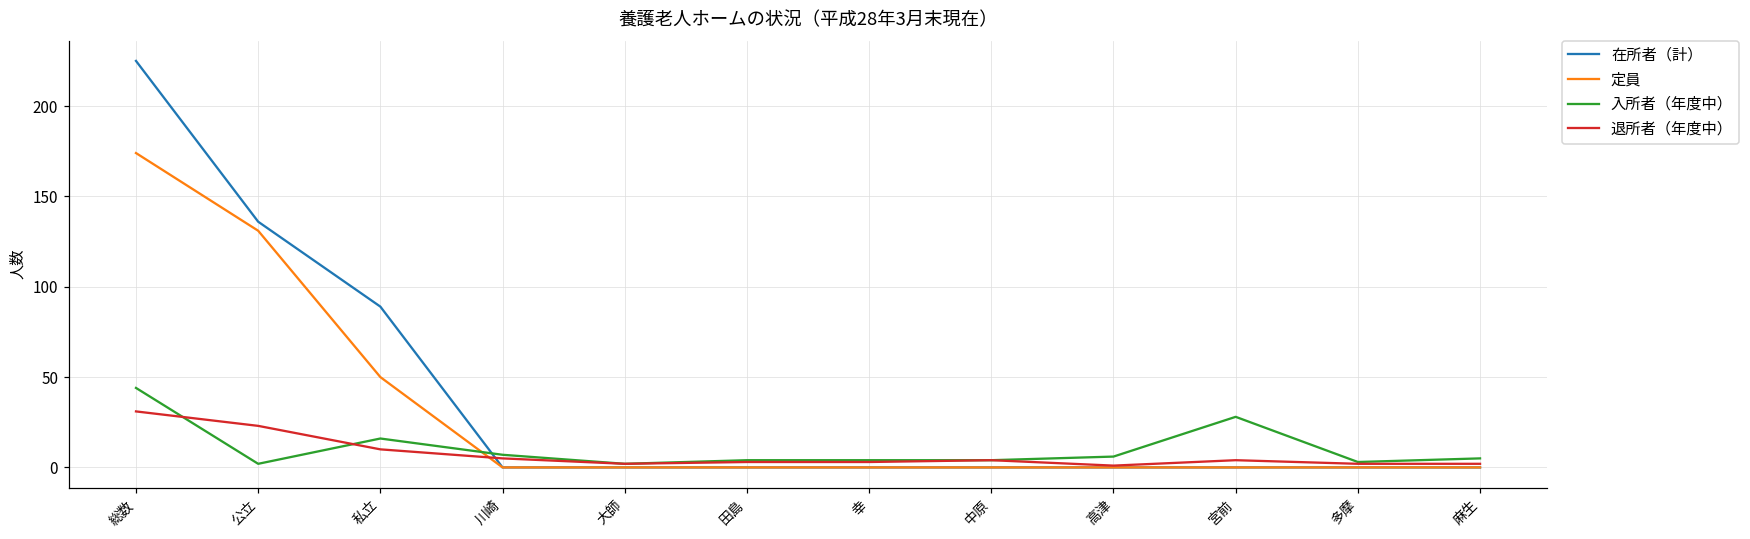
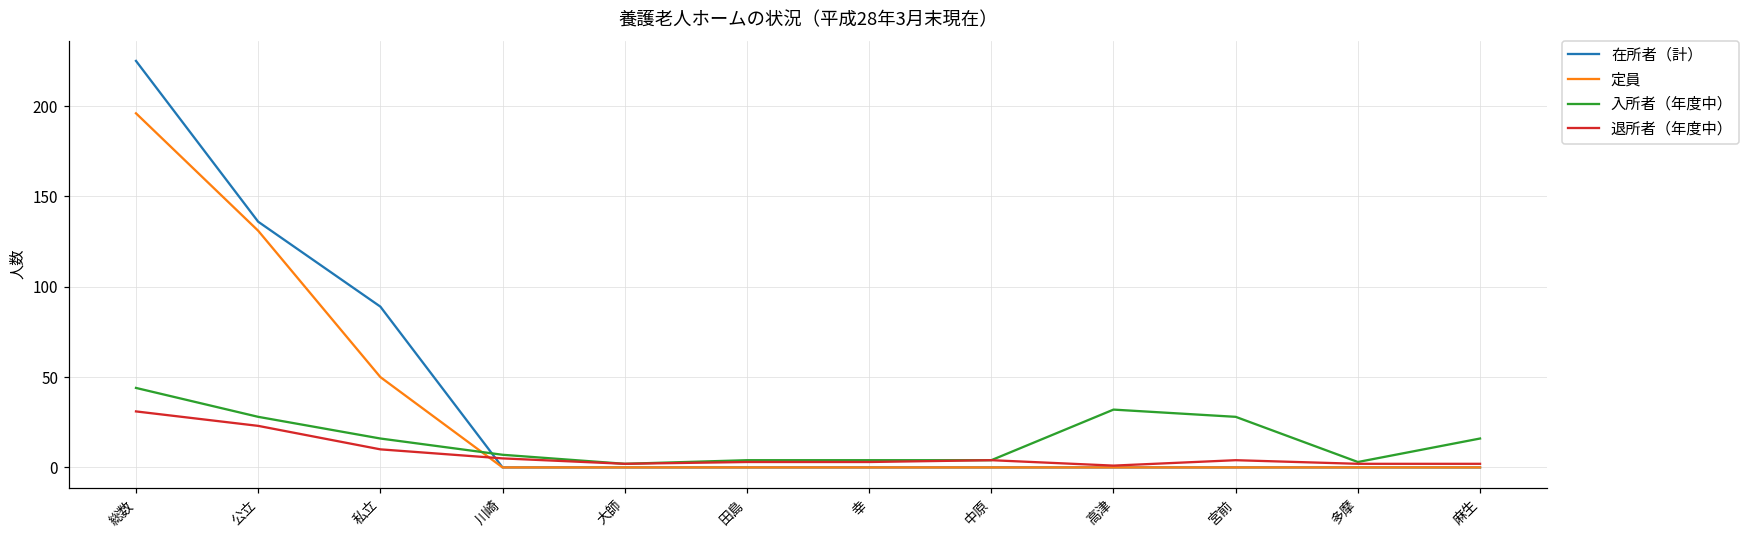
定員, 総数: 174 -> 196
入所者（年度中）, 公立: 2 -> 28
入所者（年度中）, 高津: 6 -> 32
入所者（年度中）, 麻生: 5 -> 16
